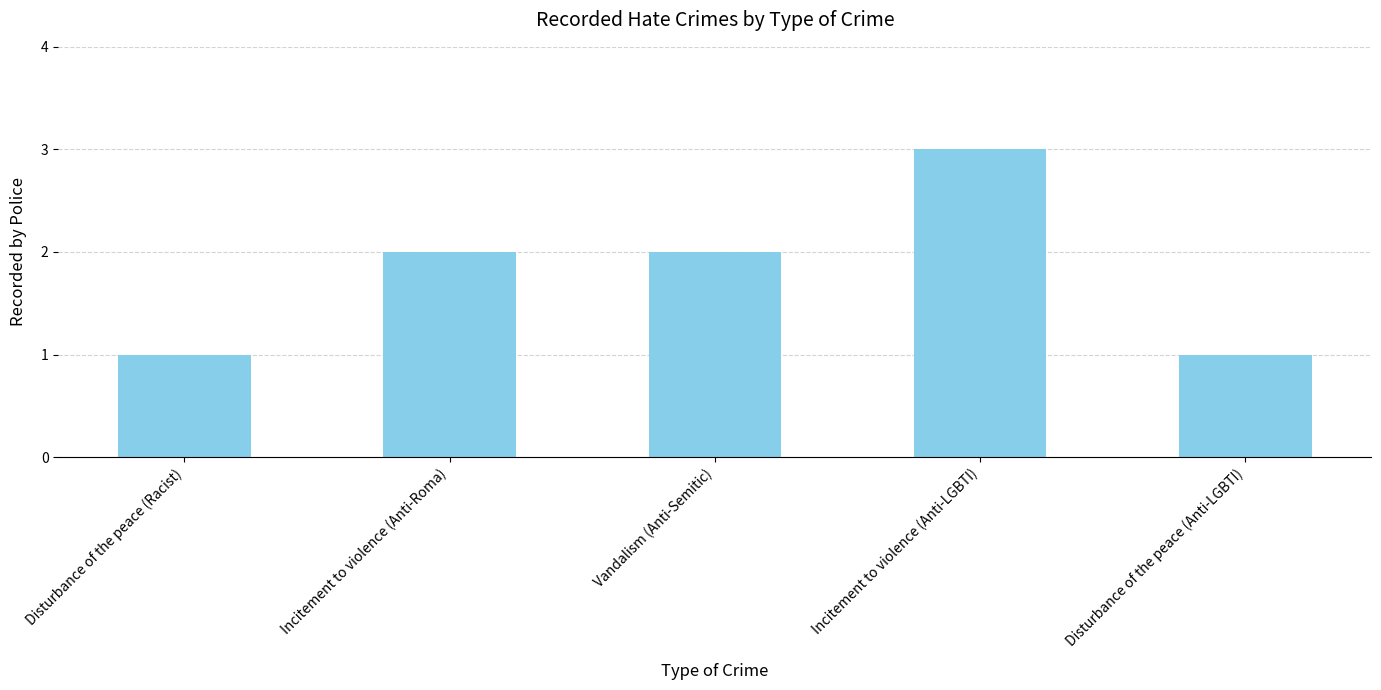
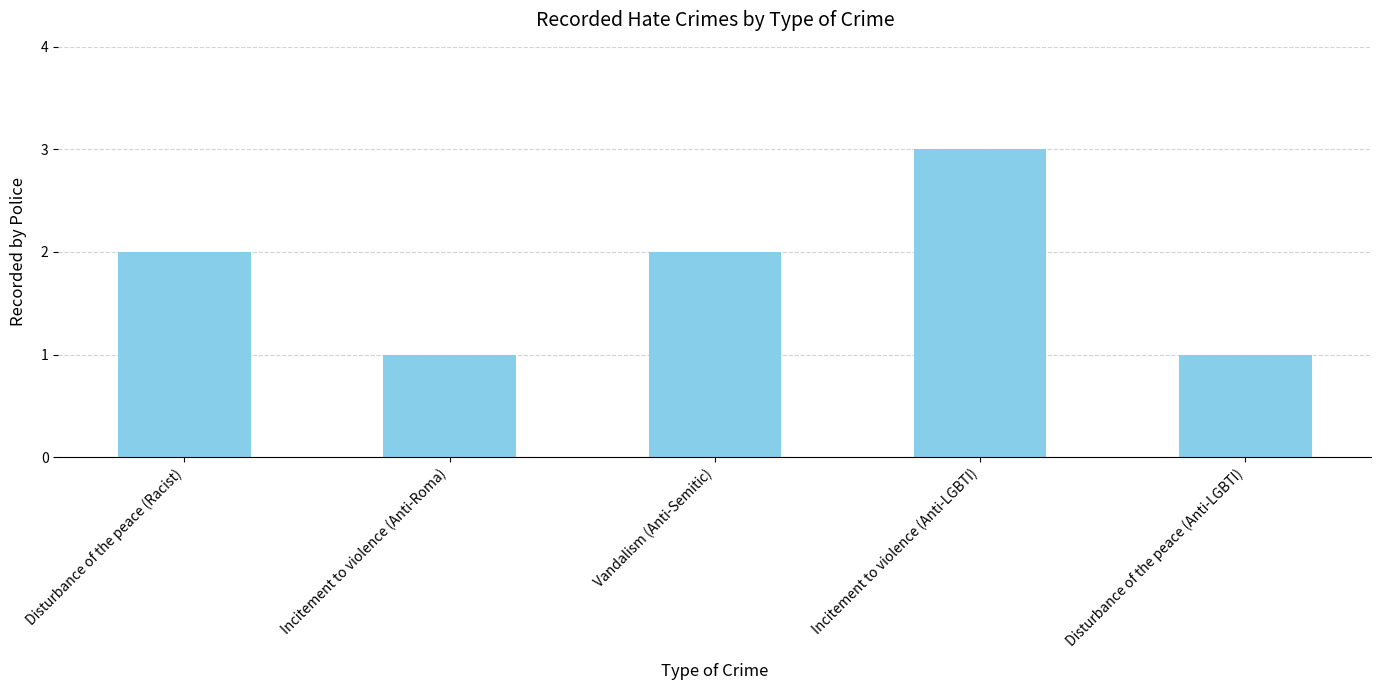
Disturbance of the peace (Racist): 1 -> 2
Incitement to violence (Anti-Roma): 2 -> 1
